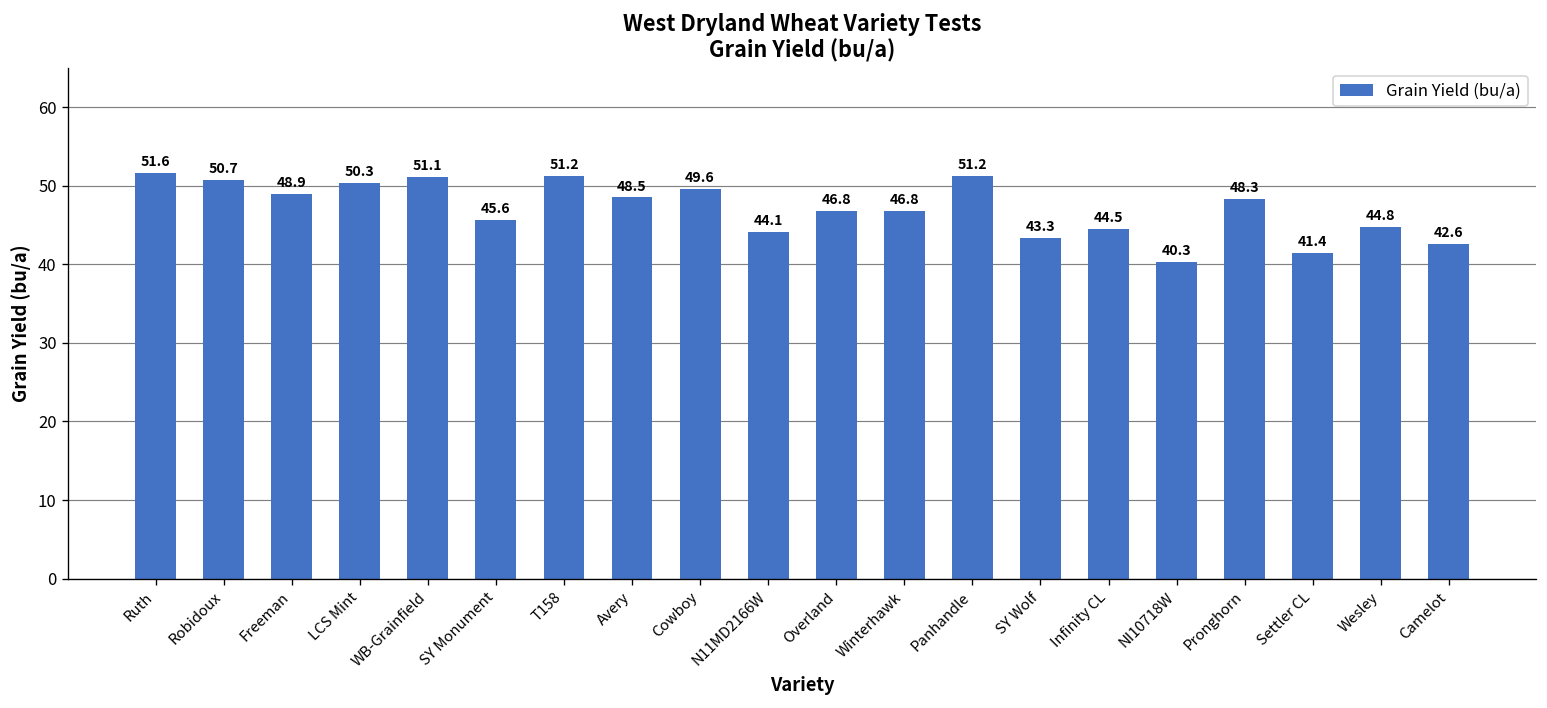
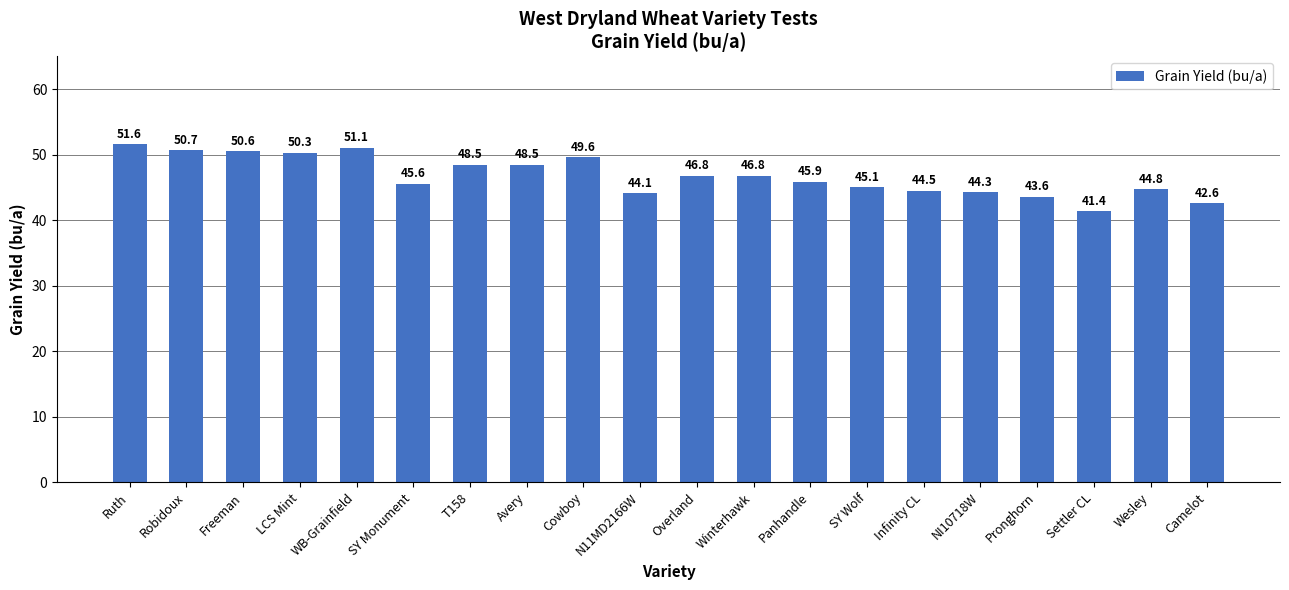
Freeman: 48.9 -> 50.6
T158: 51.2 -> 48.5
Panhandle: 51.2 -> 45.9
SY Wolf: 43.3 -> 45.1
NI10718W: 40.3 -> 44.3
Pronghorn: 48.3 -> 43.6
